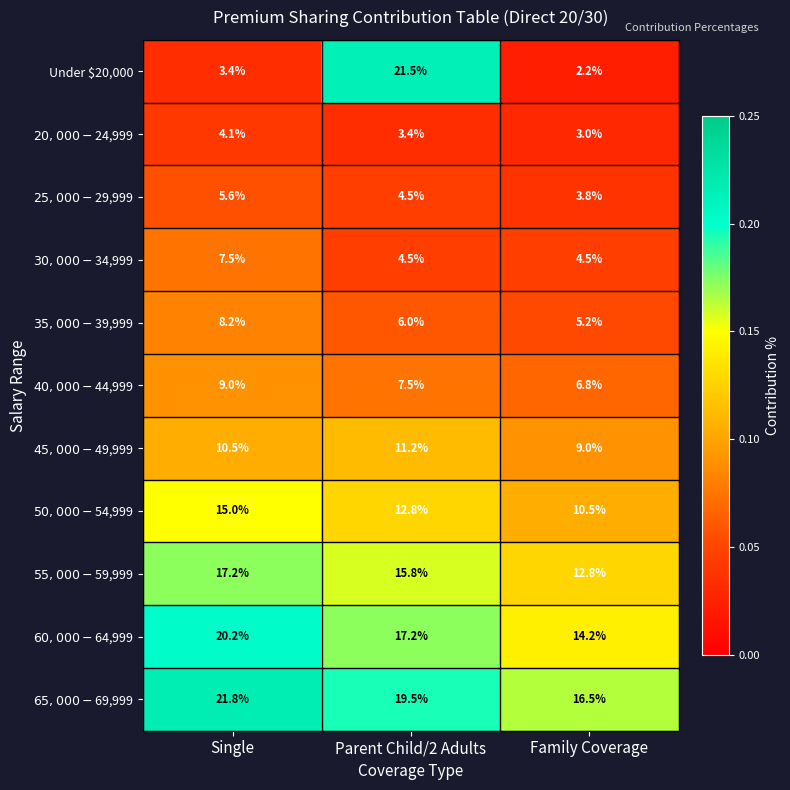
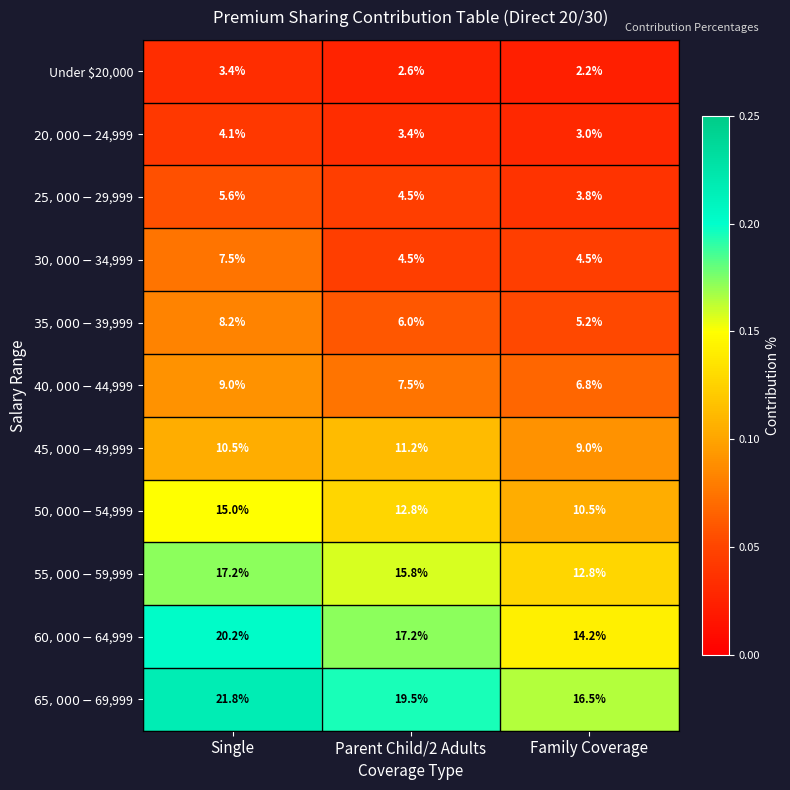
Under $20,000, Parent Child/2 Adults: 21.5% -> 2.6%
